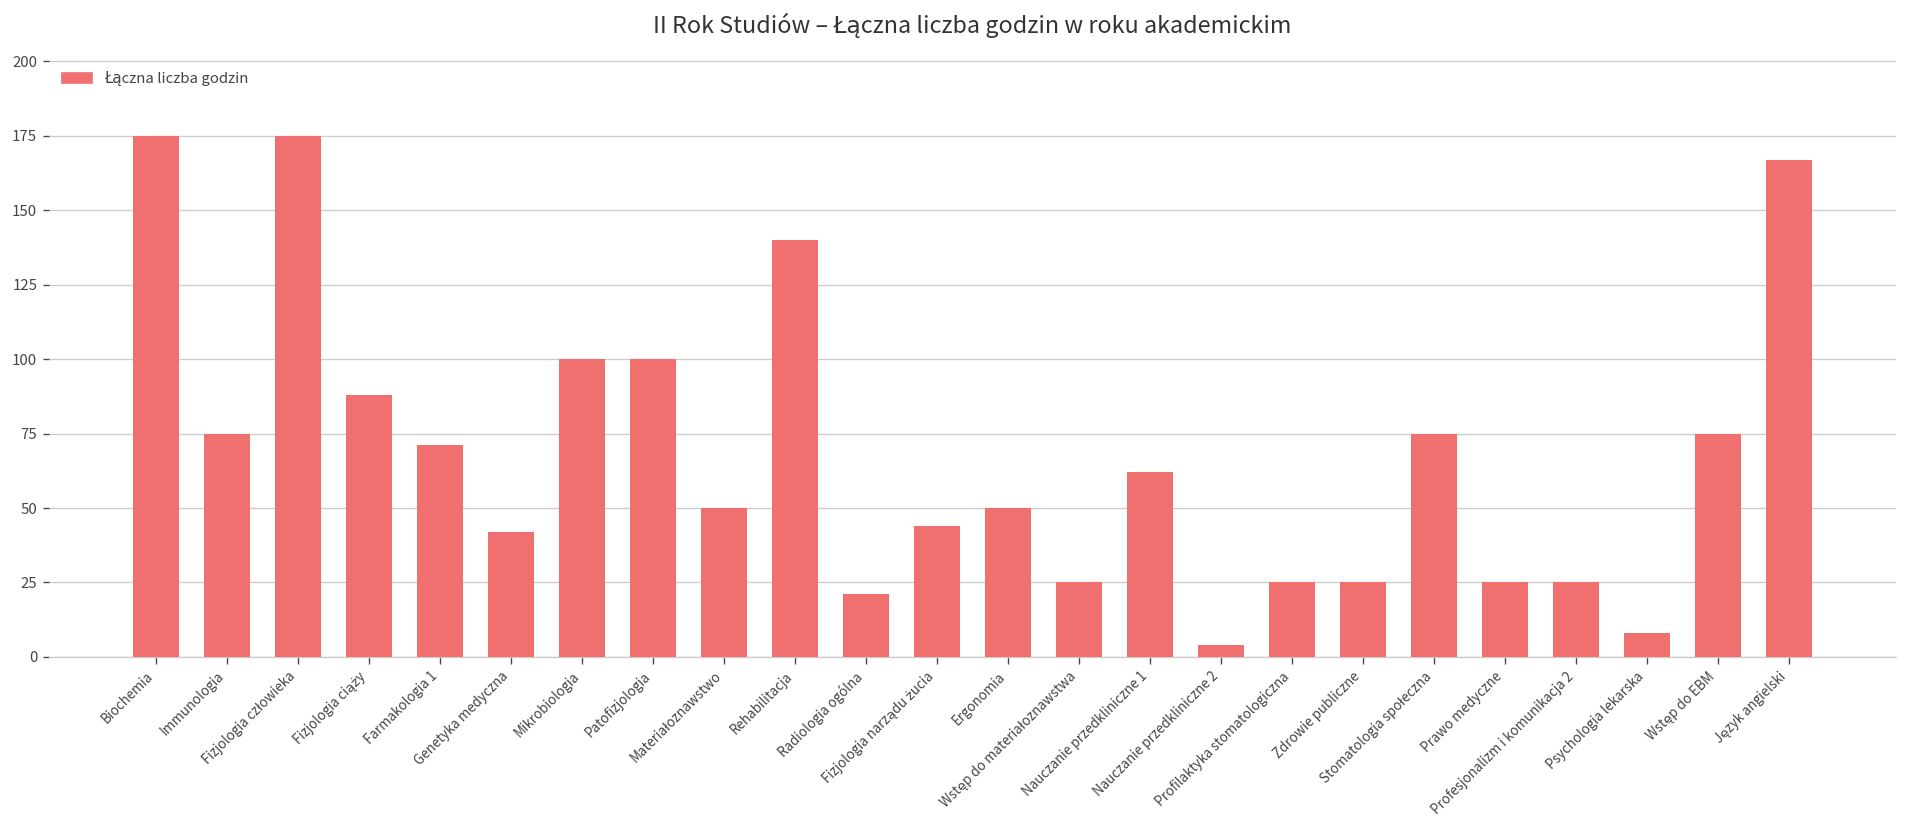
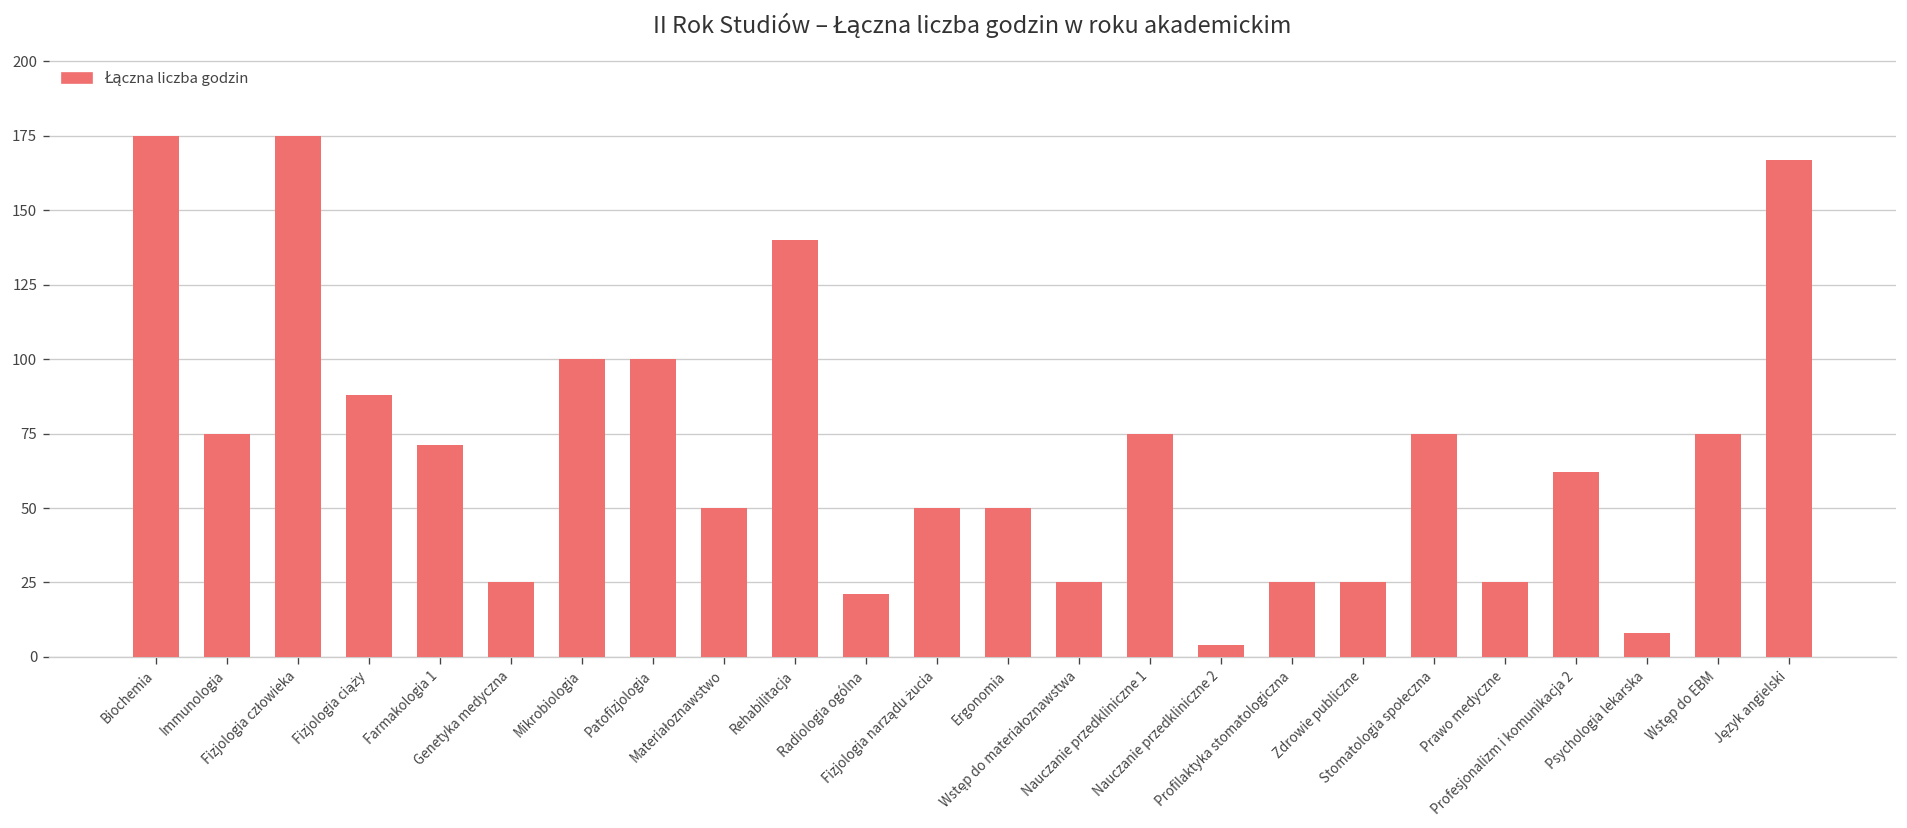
Genetyka medyczna: 42 -> 25
Fizjologia narządu żucia: 44 -> 50
Nauczanie przedkliniczne 1: 62 -> 75
Profesjonalizm i komunikacja 2: 25 -> 62
